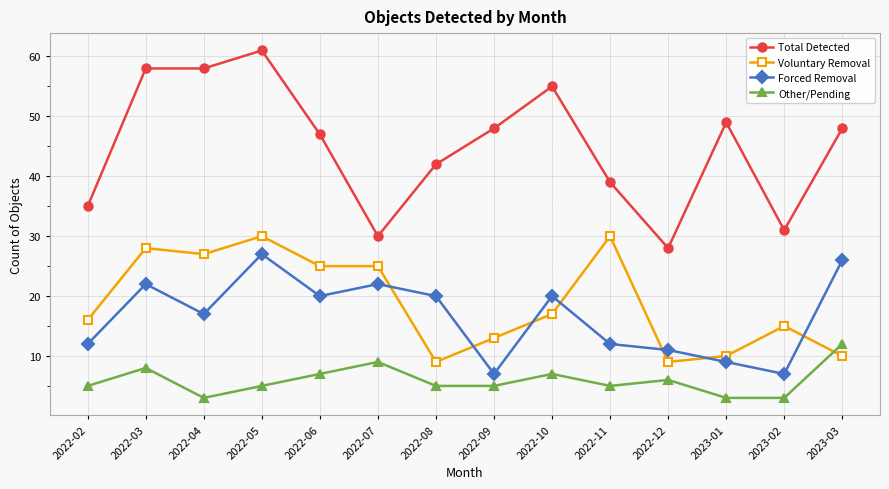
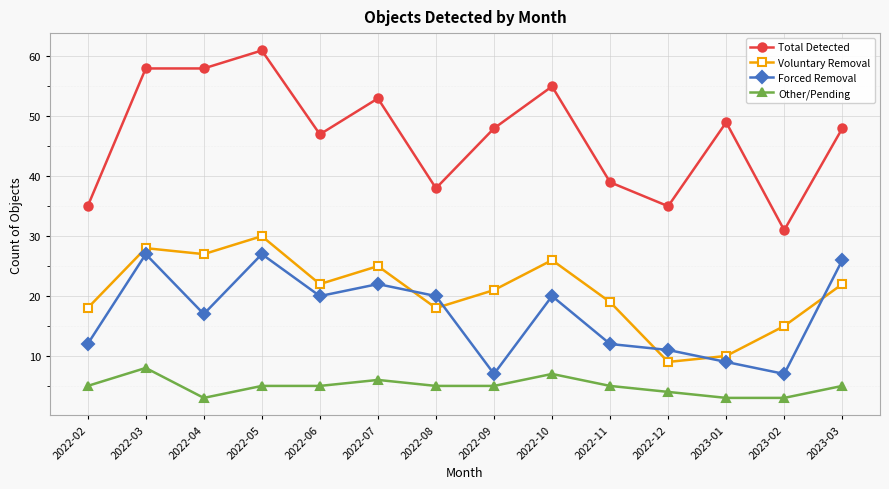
Voluntary Removal, 2022-02: 16 -> 18
Forced Removal, 2022-03: 22 -> 27
Voluntary Removal, 2022-06: 25 -> 22
Other/Pending, 2022-06: 7 -> 5
Total Detected, 2022-07: 30 -> 53
Other/Pending, 2022-07: 9 -> 6
Total Detected, 2022-08: 42 -> 38
Voluntary Removal, 2022-08: 9 -> 18
Voluntary Removal, 2022-09: 13 -> 21
Voluntary Removal, 2022-10: 17 -> 26
Voluntary Removal, 2022-11: 30 -> 19
Total Detected, 2022-12: 28 -> 35
Other/Pending, 2022-12: 6 -> 4
Voluntary Removal, 2023-03: 10 -> 22
Other/Pending, 2023-03: 12 -> 5
